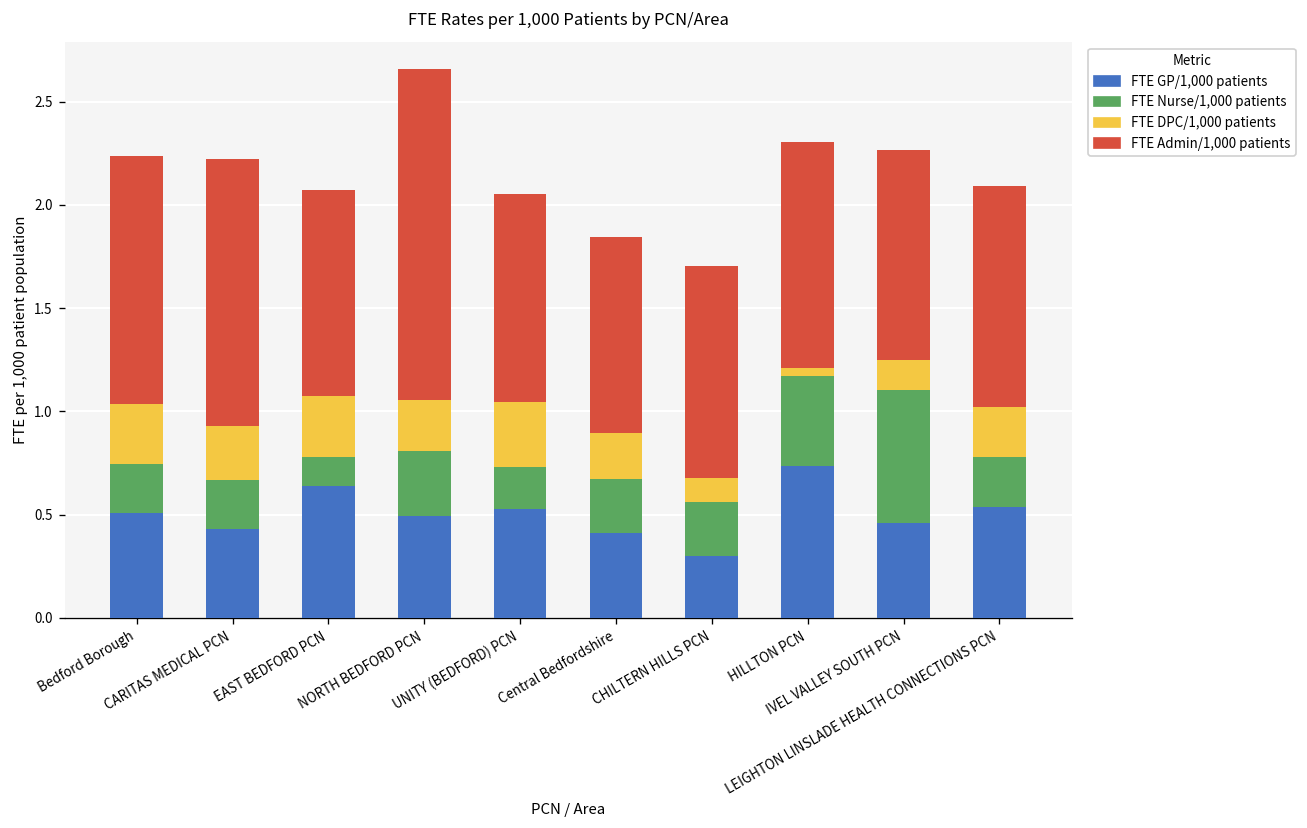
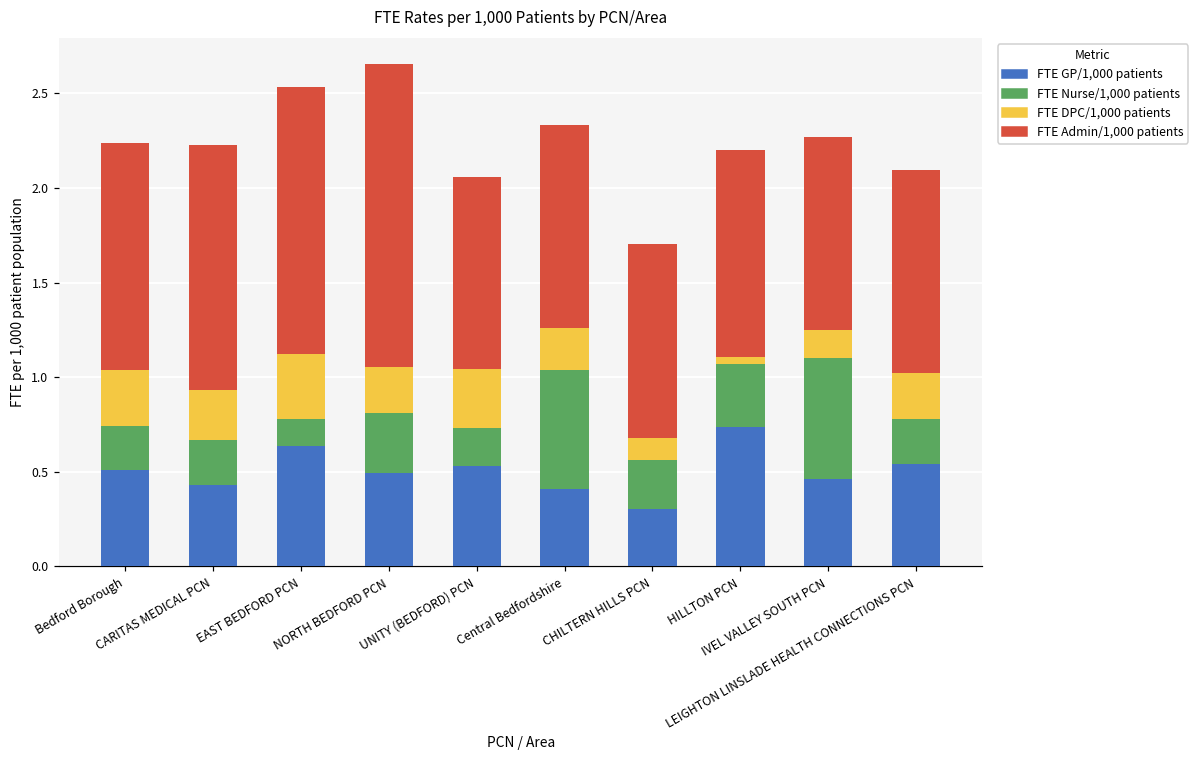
FTE DPC/1,000 patients, EAST BEDFORD PCN: 0.29 -> 0.34
FTE Admin/1,000 patients, EAST BEDFORD PCN: 1.00 -> 1.41
FTE Nurse/1,000 patients, Central Bedfordshire: 0.26 -> 0.63
FTE Admin/1,000 patients, Central Bedfordshire: 0.95 -> 1.07
FTE Nurse/1,000 patients, HILLTON PCN: 0.44 -> 0.33
